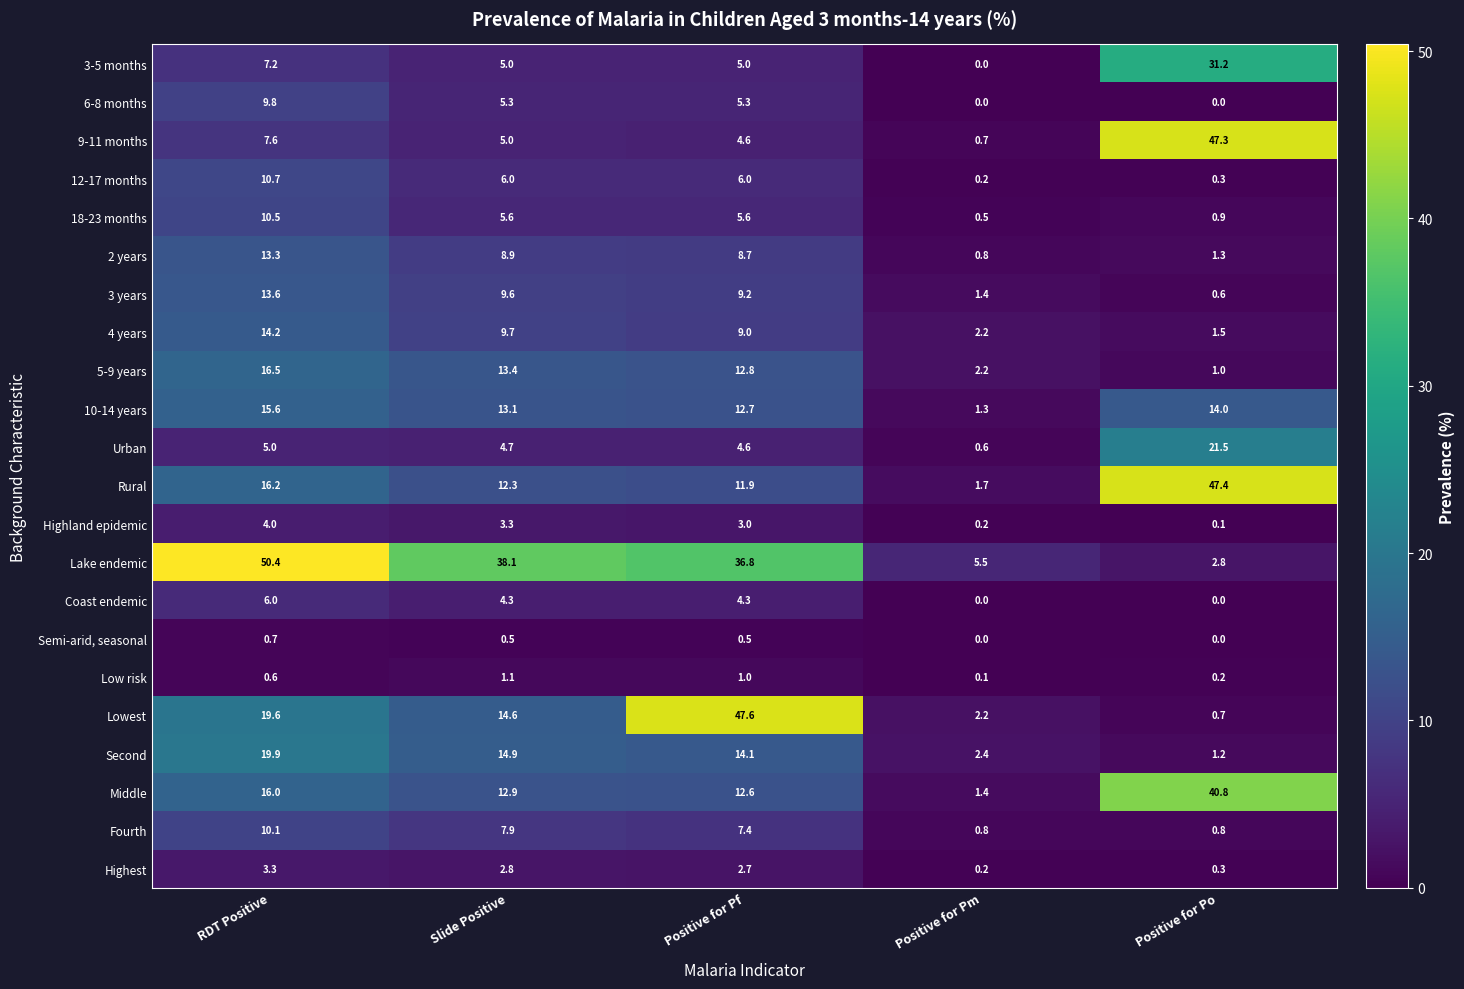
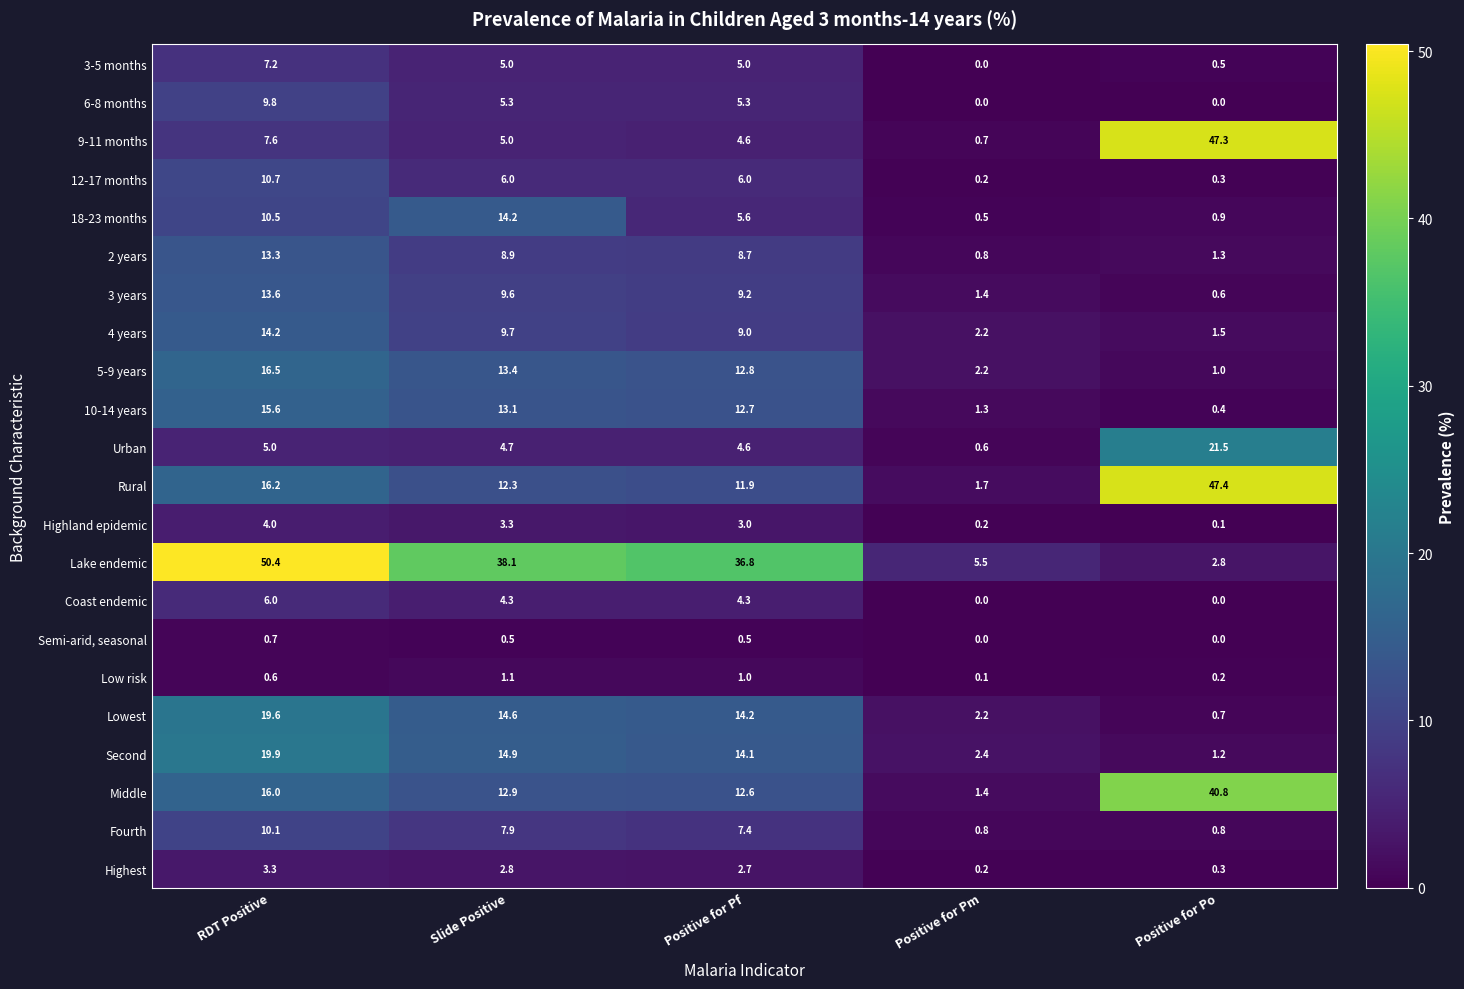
3-5 months, Positive for Po: 31.2 -> 0.5
18-23 months, Slide Positive: 5.6 -> 14.2
10-14 years, Positive for Po: 14.0 -> 0.4
Lowest, Positive for Pf: 47.6 -> 14.2
